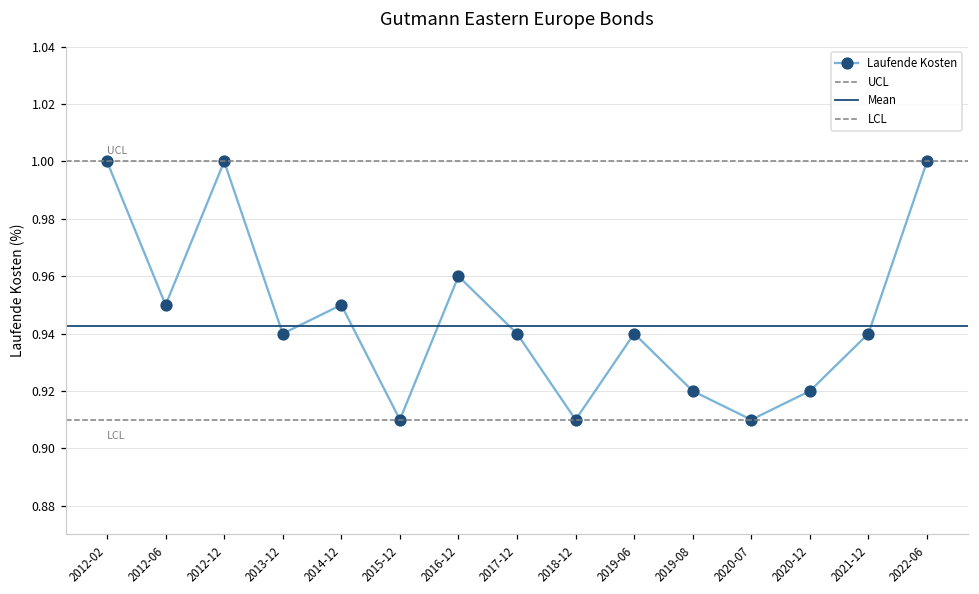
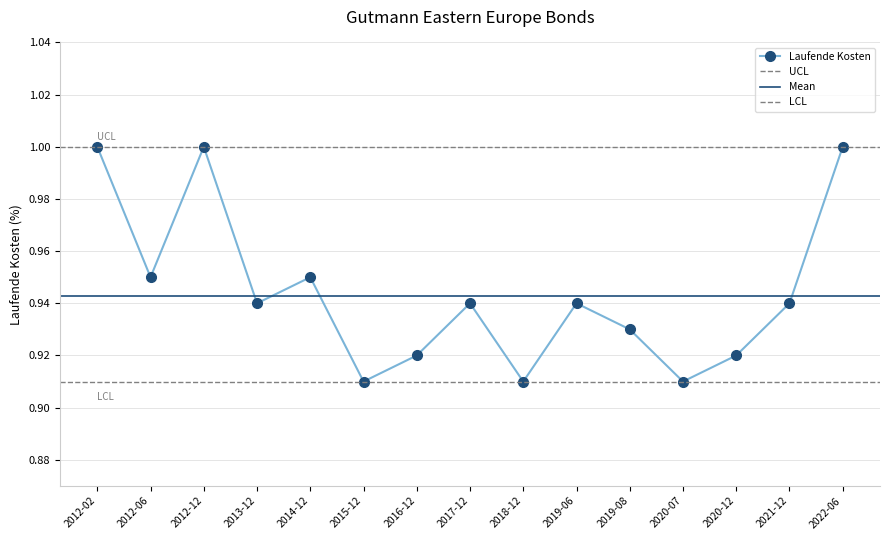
2016-12: 0.96 -> 0.92
2019-08: 0.92 -> 0.93
